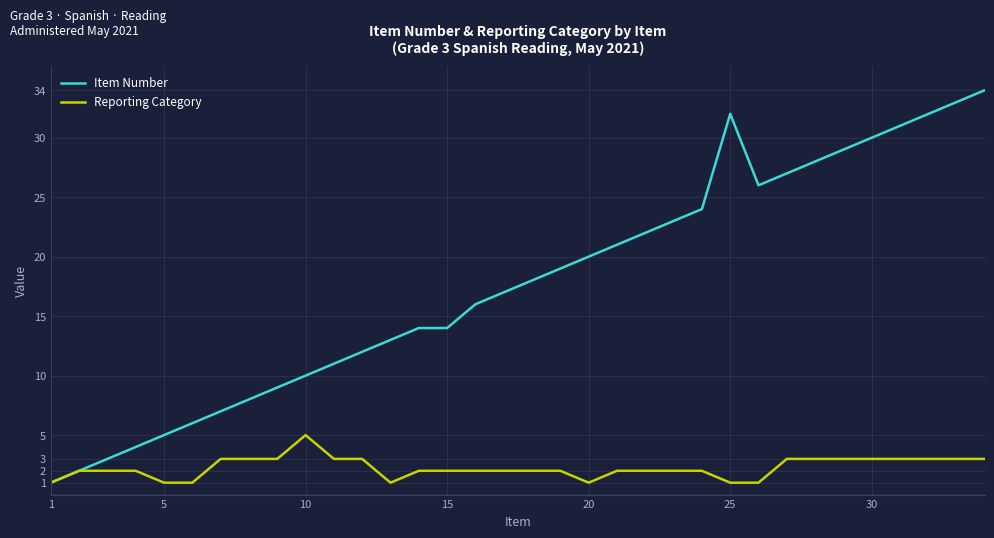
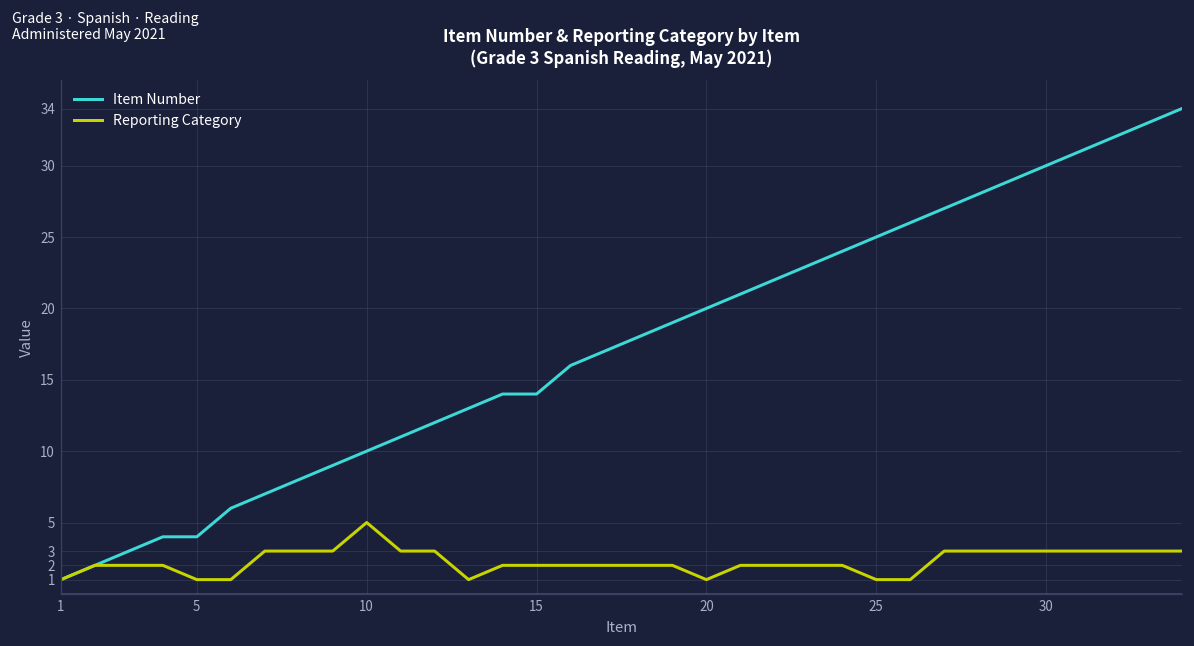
Item Number, 5: 5 -> 4
Item Number, 25: 32 -> 25
